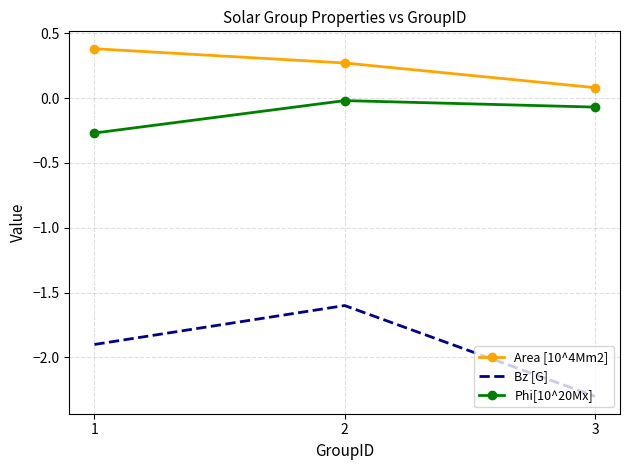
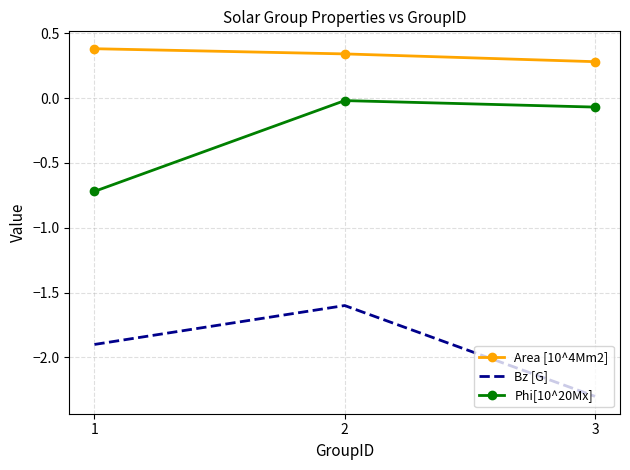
Phi[10^20Mx], 1: -0.27 -> -0.72
Area [10^4Mm2], 2: 0.27 -> 0.34
Area [10^4Mm2], 3: 0.08 -> 0.28
